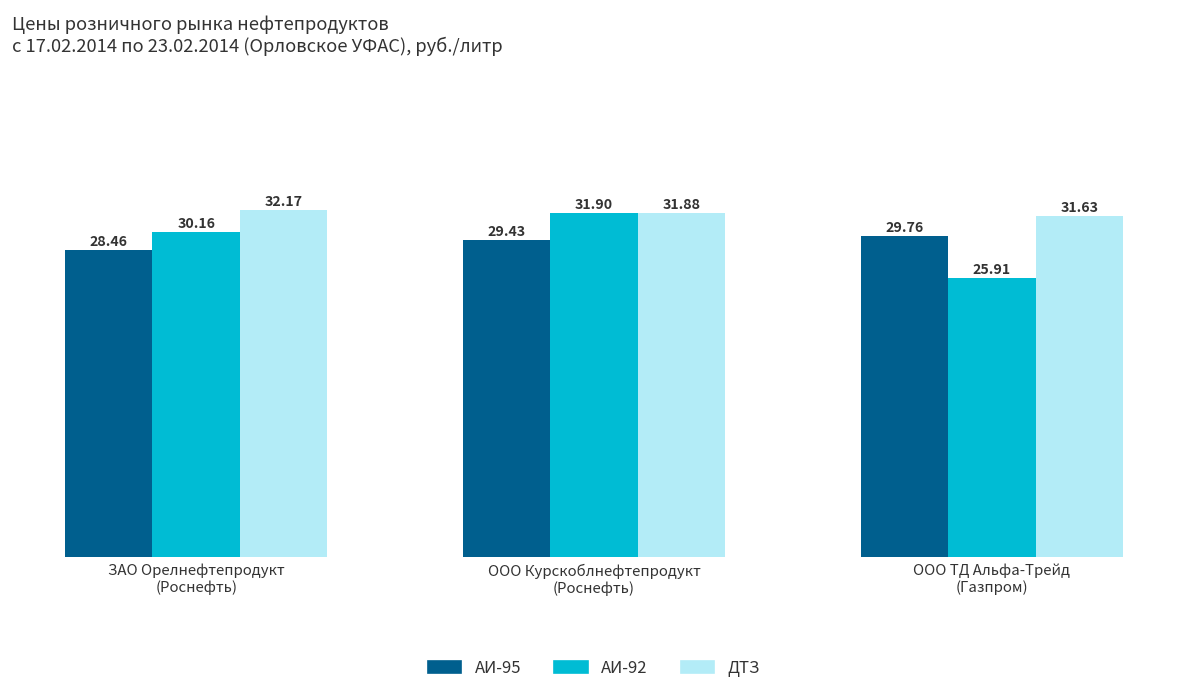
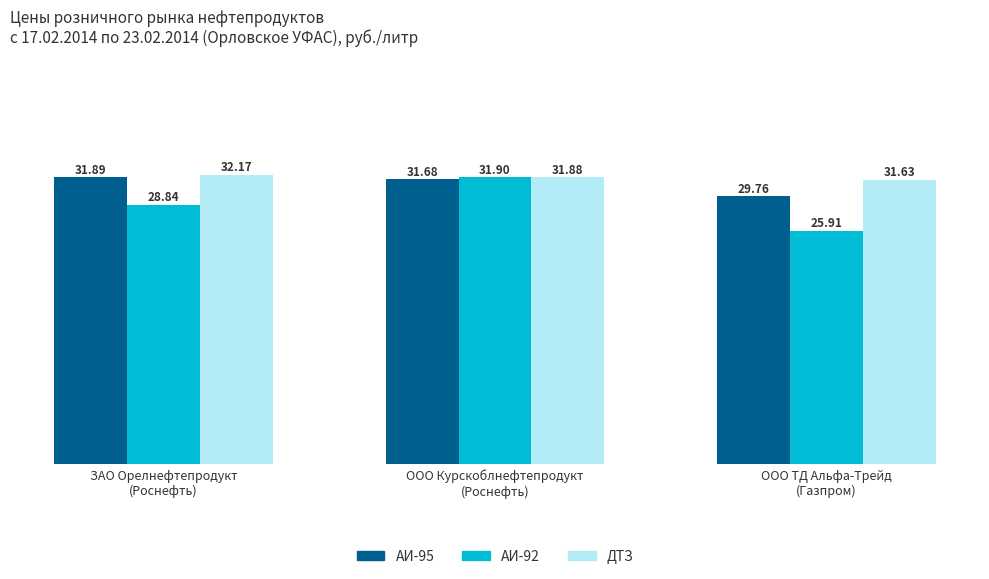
АИ-95, ЗАО Орелнефтепродукт (Роснефть): 28.46 -> 31.89
АИ-92, ЗАО Орелнефтепродукт (Роснефть): 30.16 -> 28.84
АИ-95, ООО Курскоблнефтепродукт (Роснефть): 29.43 -> 31.68
